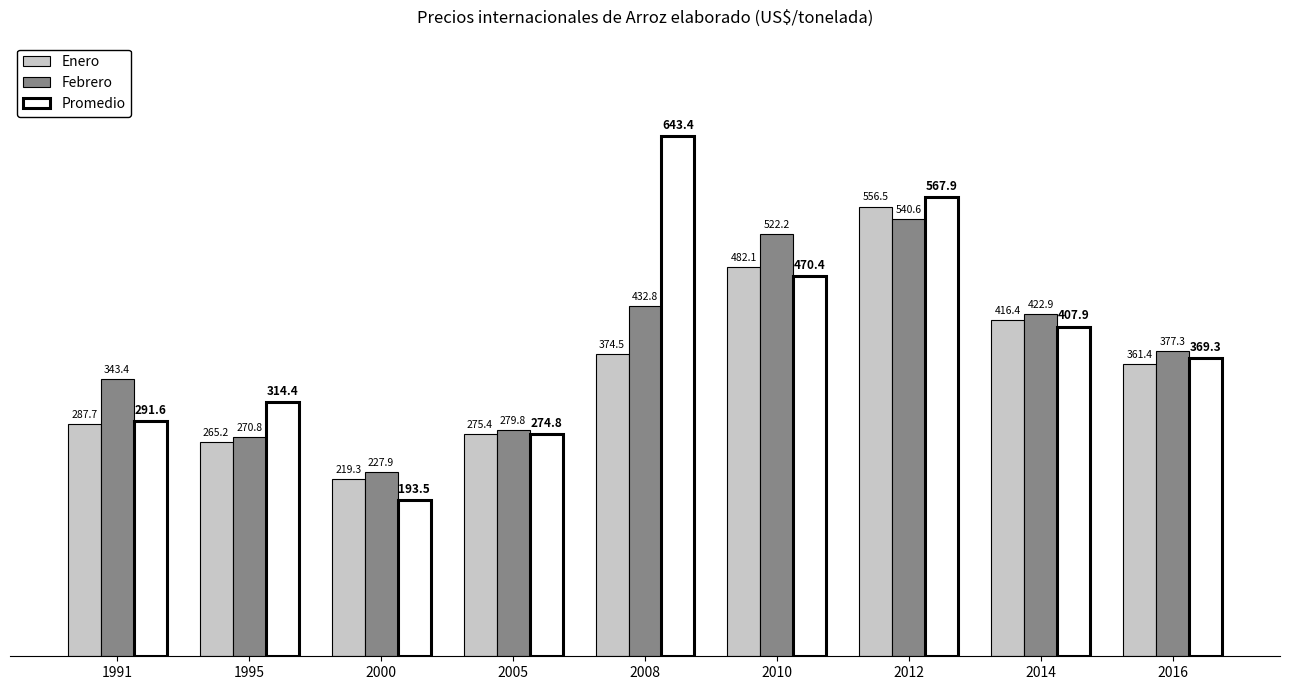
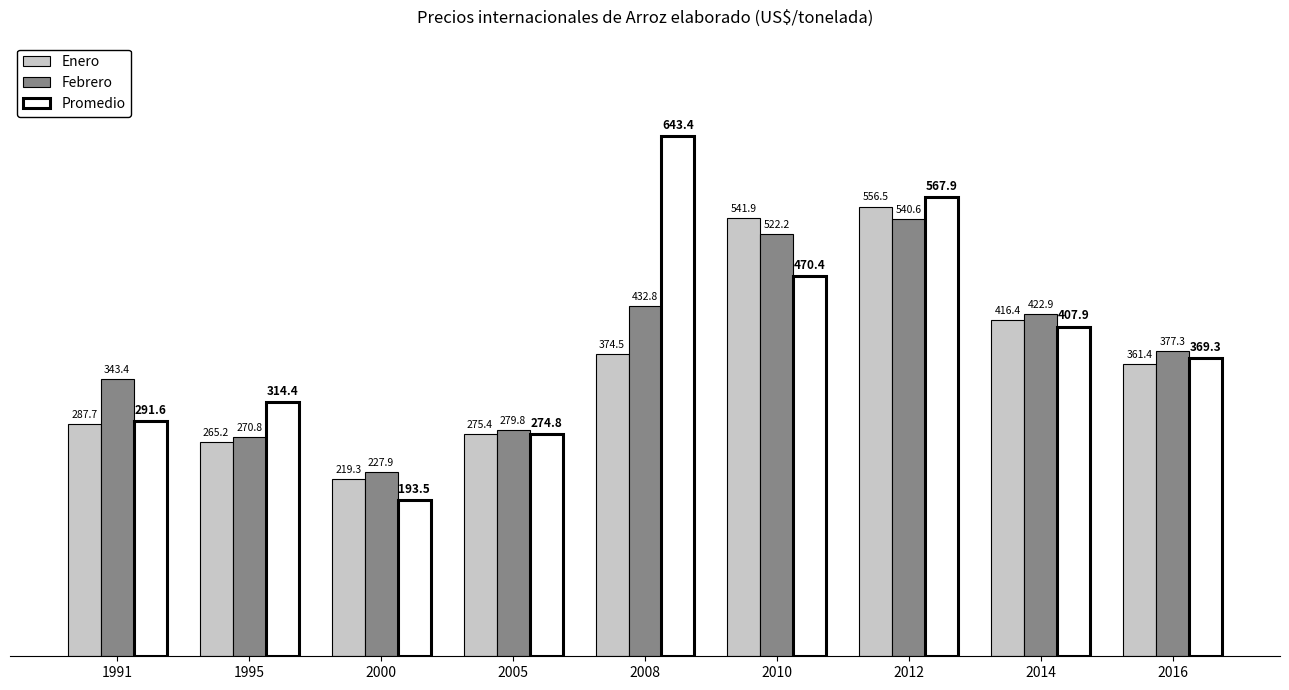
Enero, 2010: 482.1 -> 541.9
